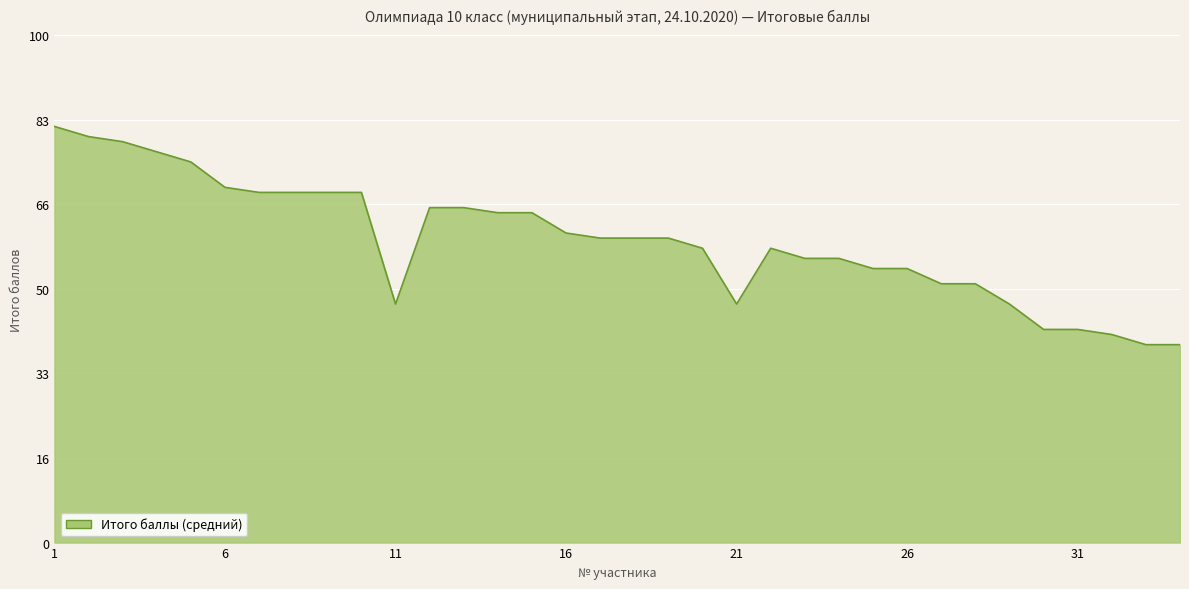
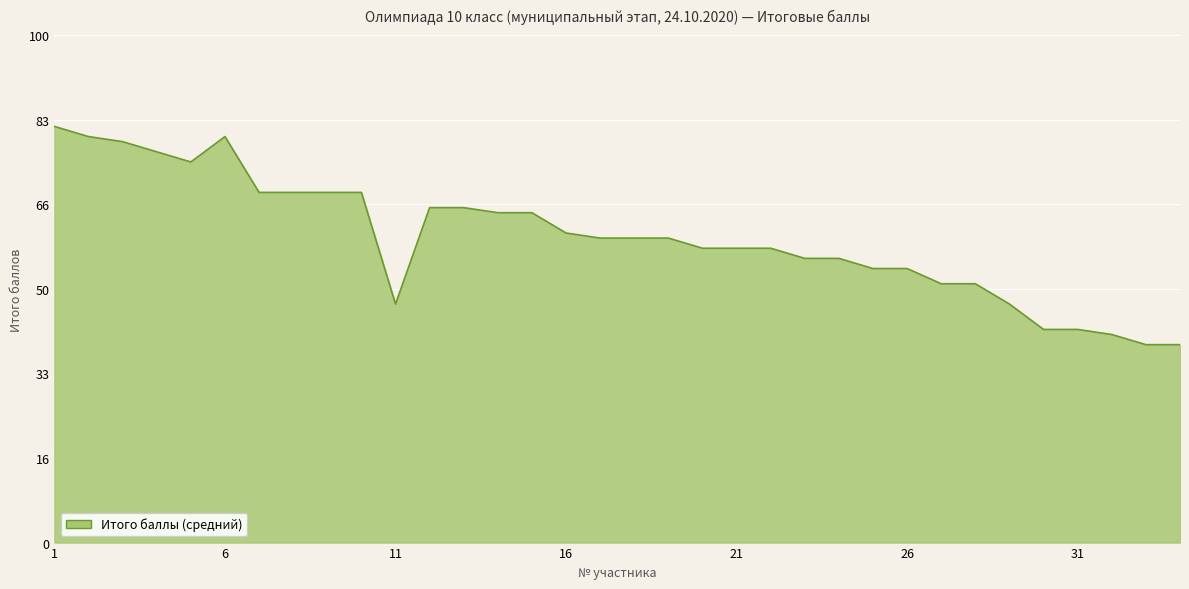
6: 70 -> 80
21: 47 -> 58
